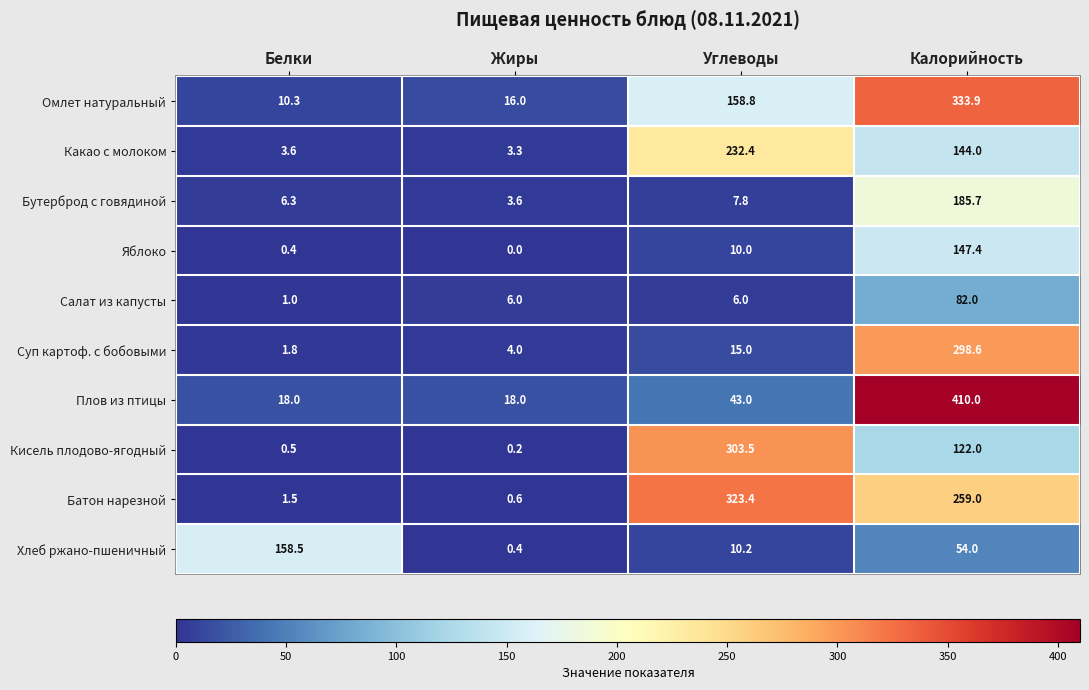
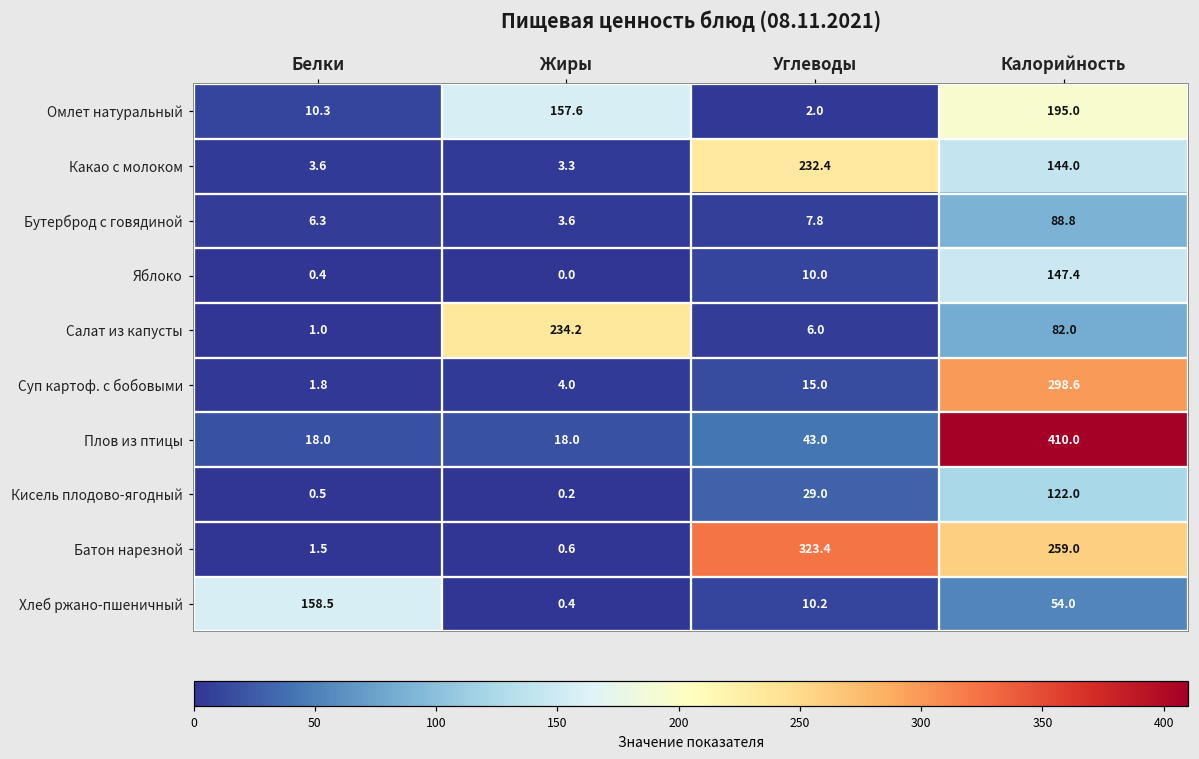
Омлет натуральный, Жиры: 16.0 -> 157.6
Омлет натуральный, Углеводы: 158.8 -> 2.0
Омлет натуральный, Калорийность: 333.9 -> 195.0
Бутерброд с говядиной, Калорийность: 185.7 -> 88.8
Салат из капусты, Жиры: 6.0 -> 234.2
Кисель плодово-ягодный, Углеводы: 303.5 -> 29.0
